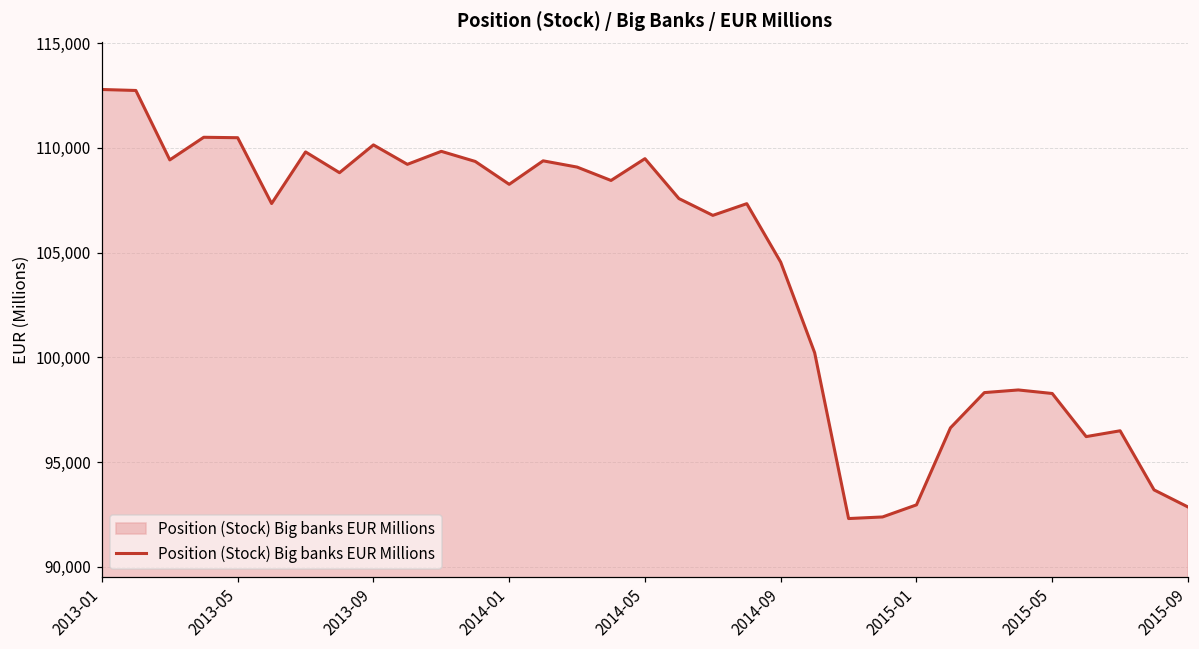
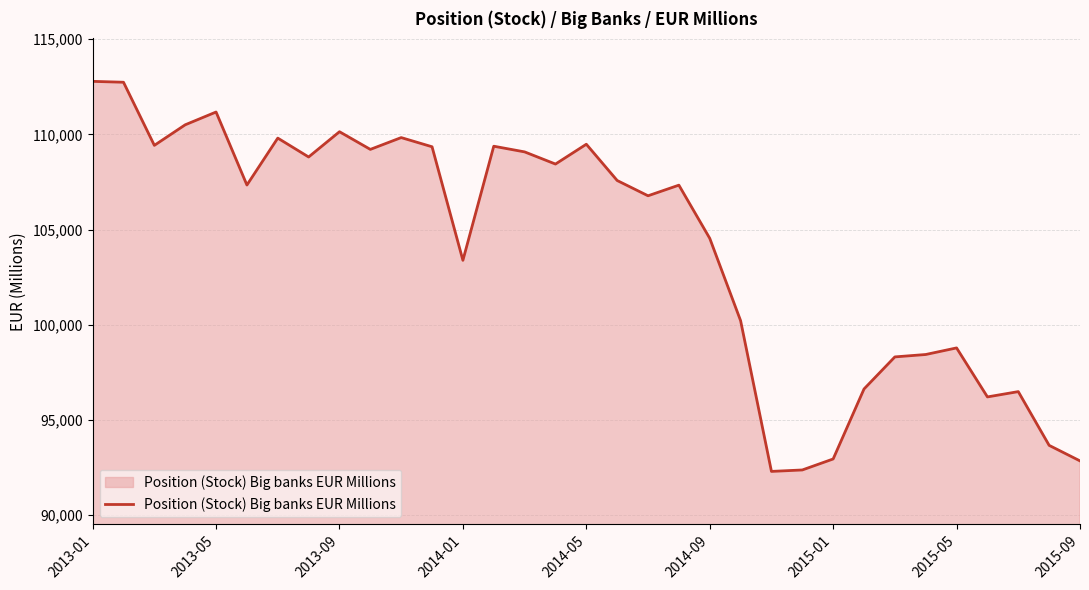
2013-05: 110,500 -> 111,200
2014-01: 108,300 -> 103,400
2015-05: 98,300 -> 98,800
